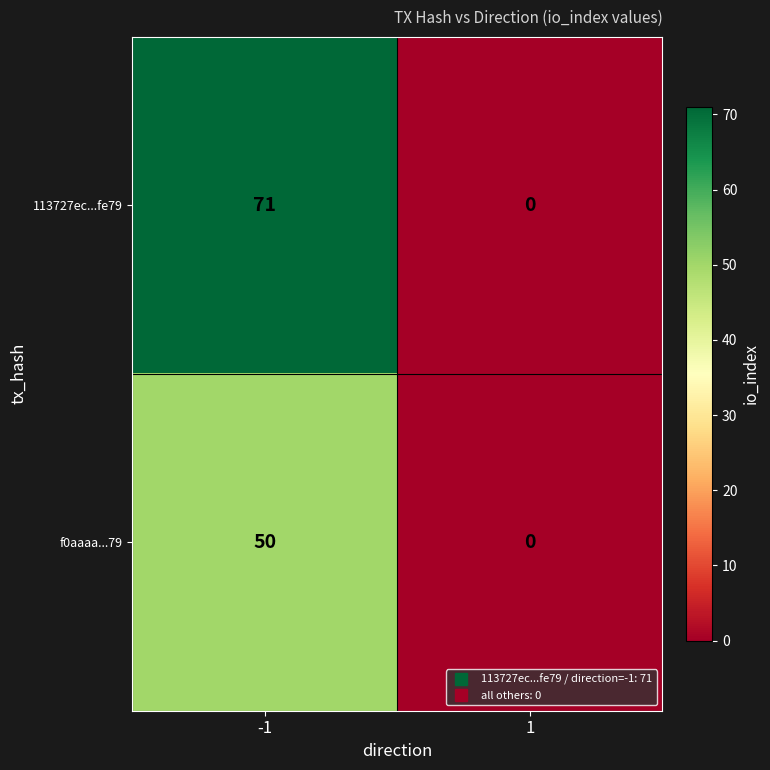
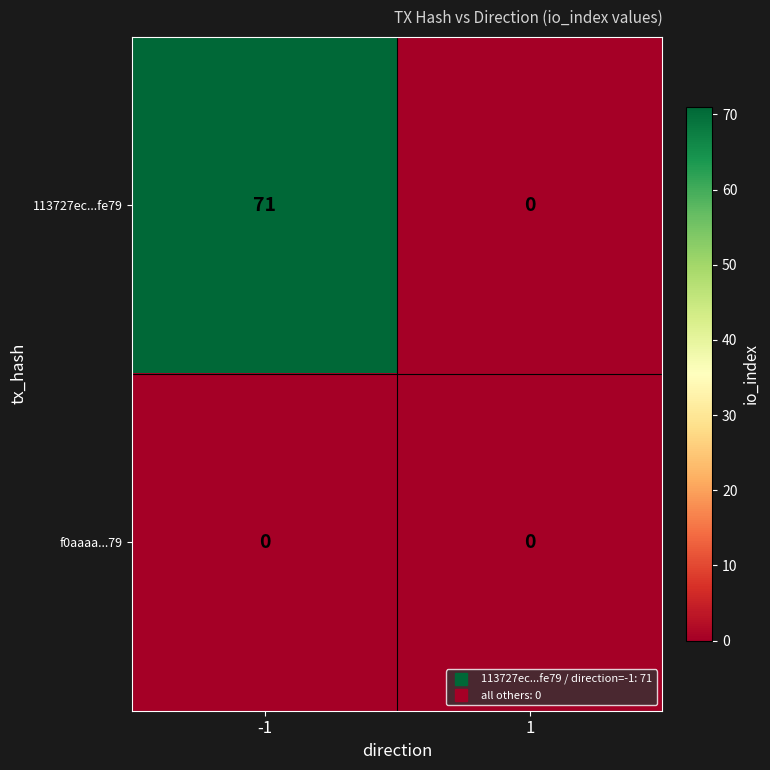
f0aaaa...79, -1: 50 -> 0
